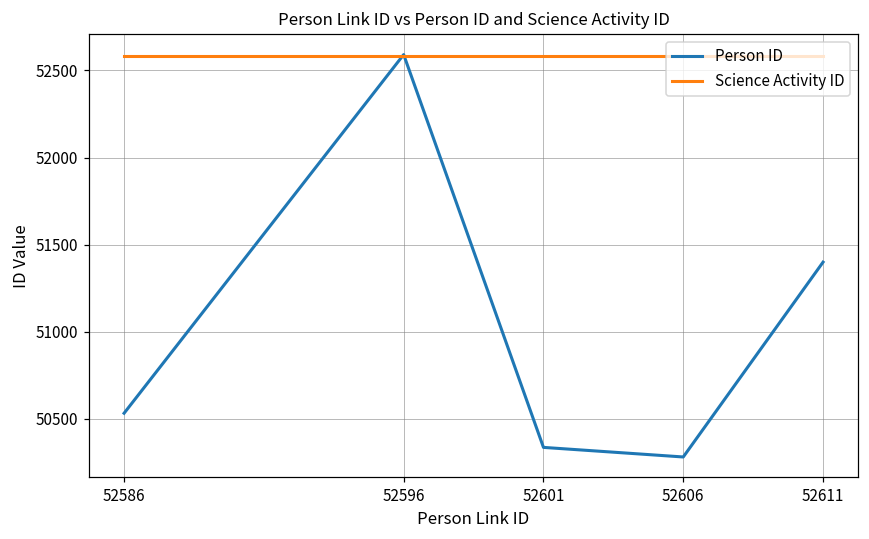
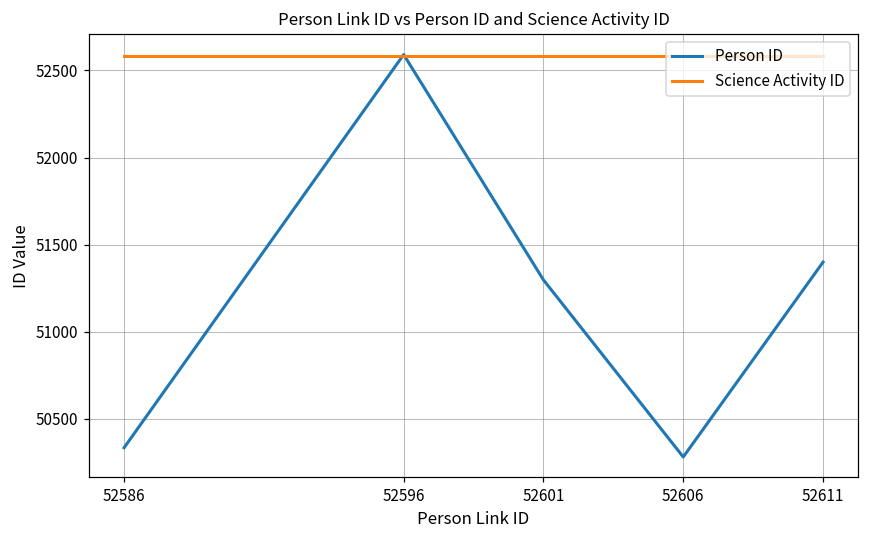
Person ID, 52586: 50530 -> 50340
Person ID, 52601: 50340 -> 51300
